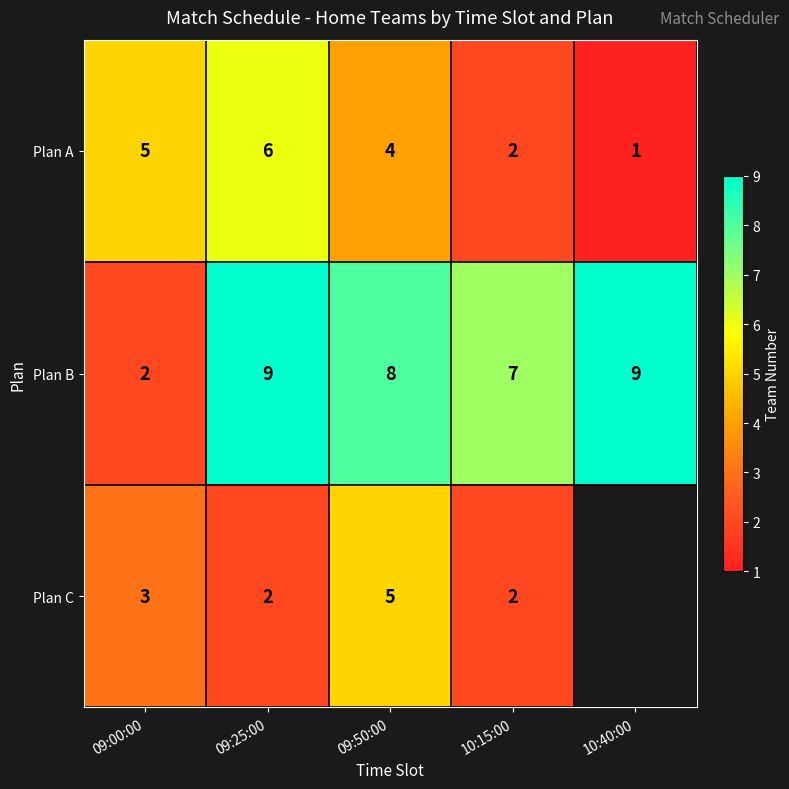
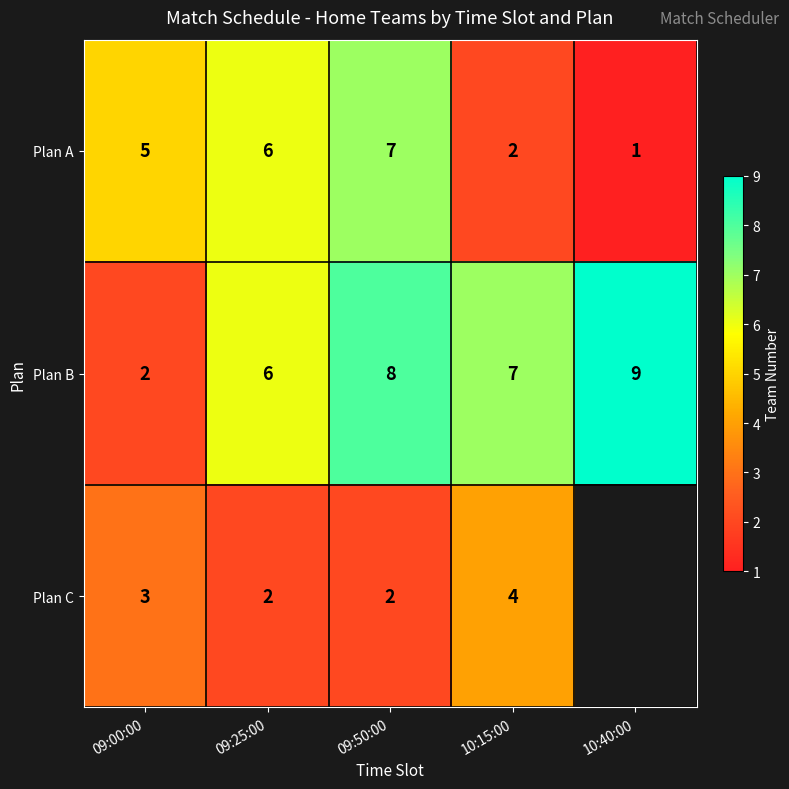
Plan A, 09:50:00: 4 -> 7
Plan B, 09:25:00: 9 -> 6
Plan C, 09:50:00: 5 -> 2
Plan C, 10:15:00: 2 -> 4
